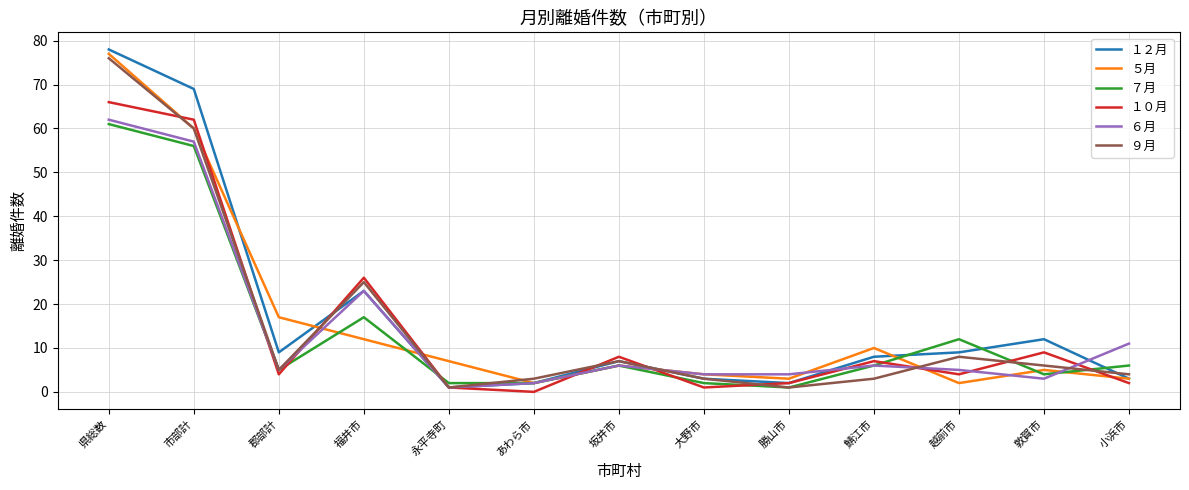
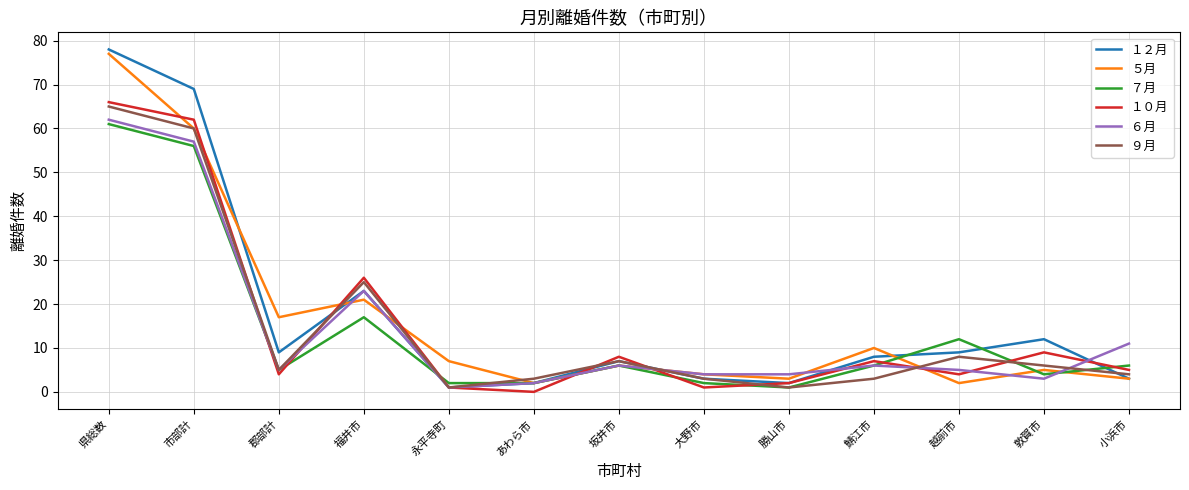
９月, 県総数: 76 -> 65
５月, 福井市: 12 -> 21
１０月, 小浜市: 2 -> 5
